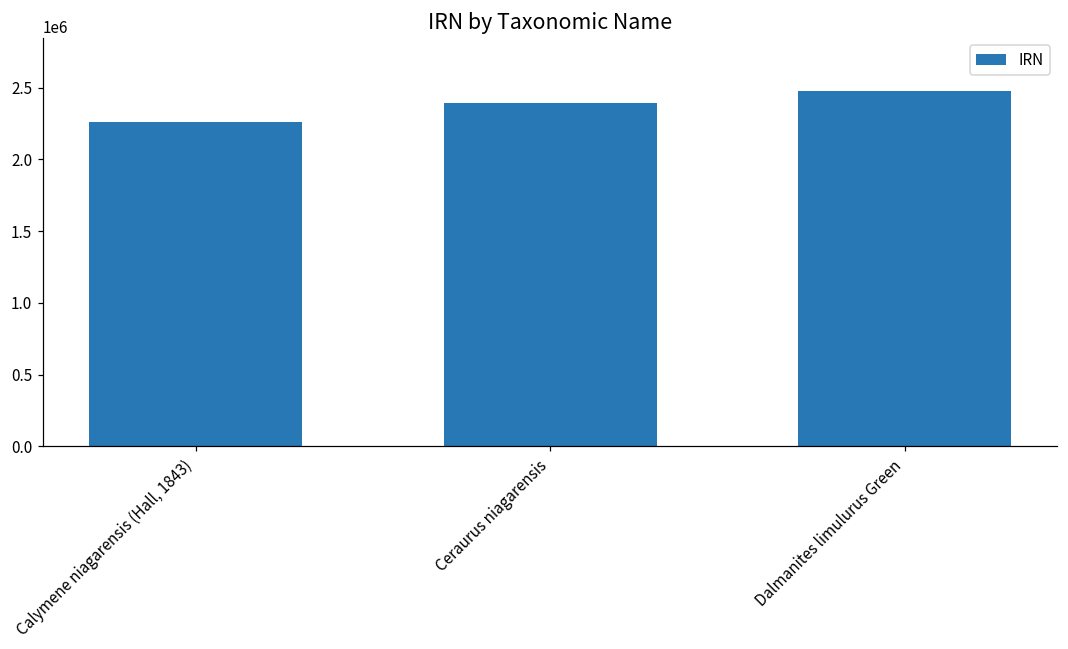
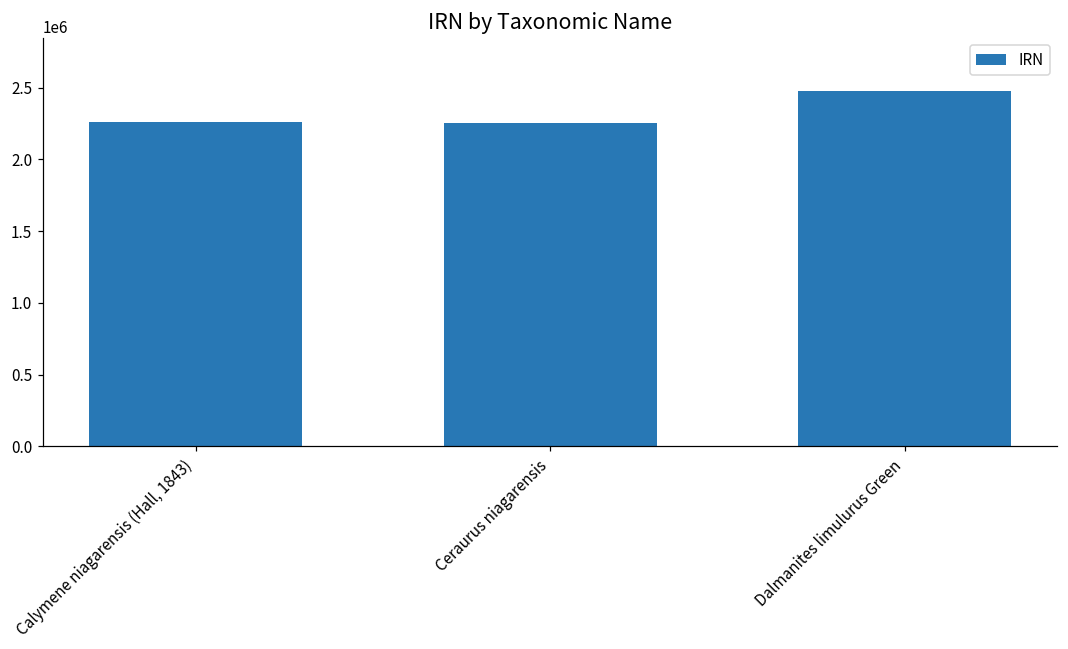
Ceraurus niagarensis: 2390000 -> 2250000
